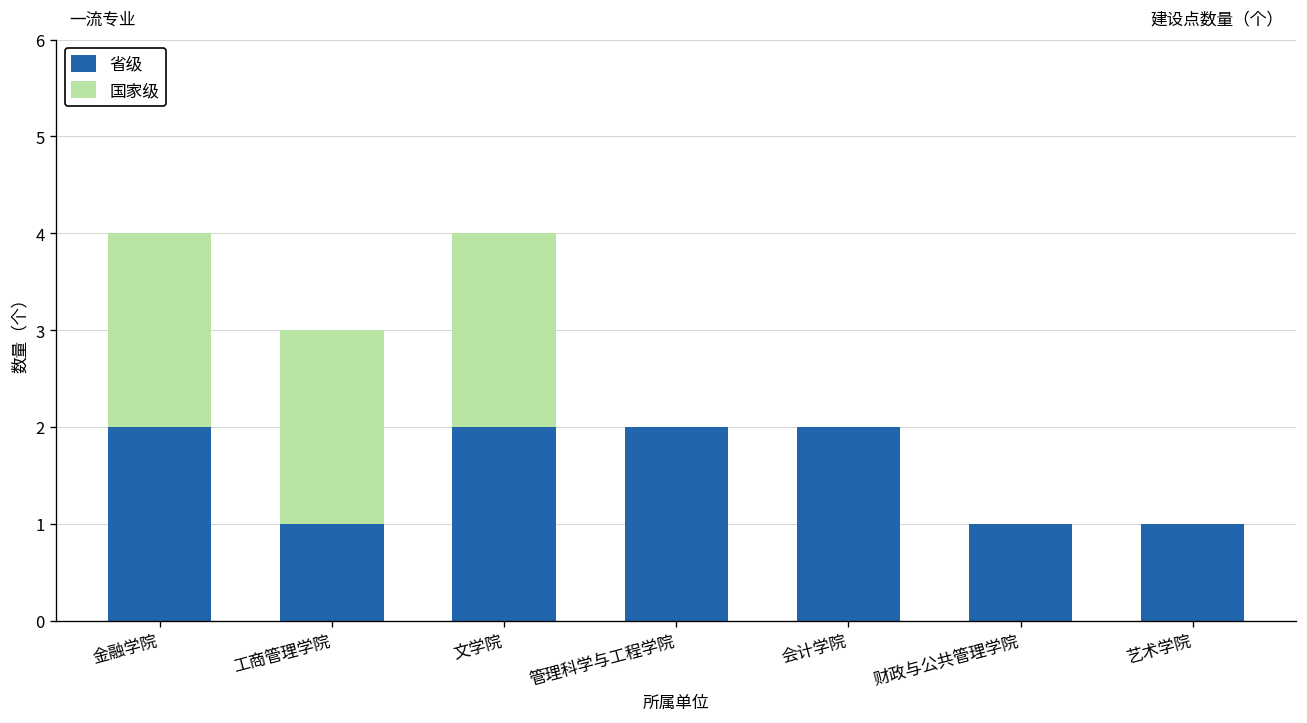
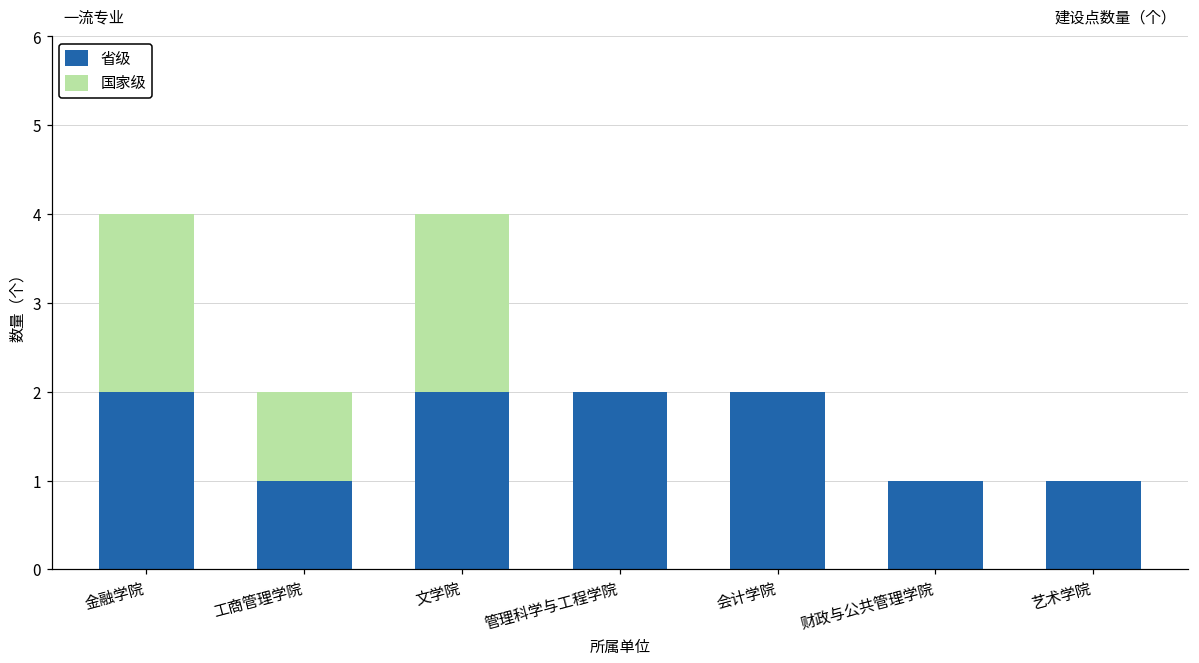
国家级, 工商管理学院: 2 -> 1
